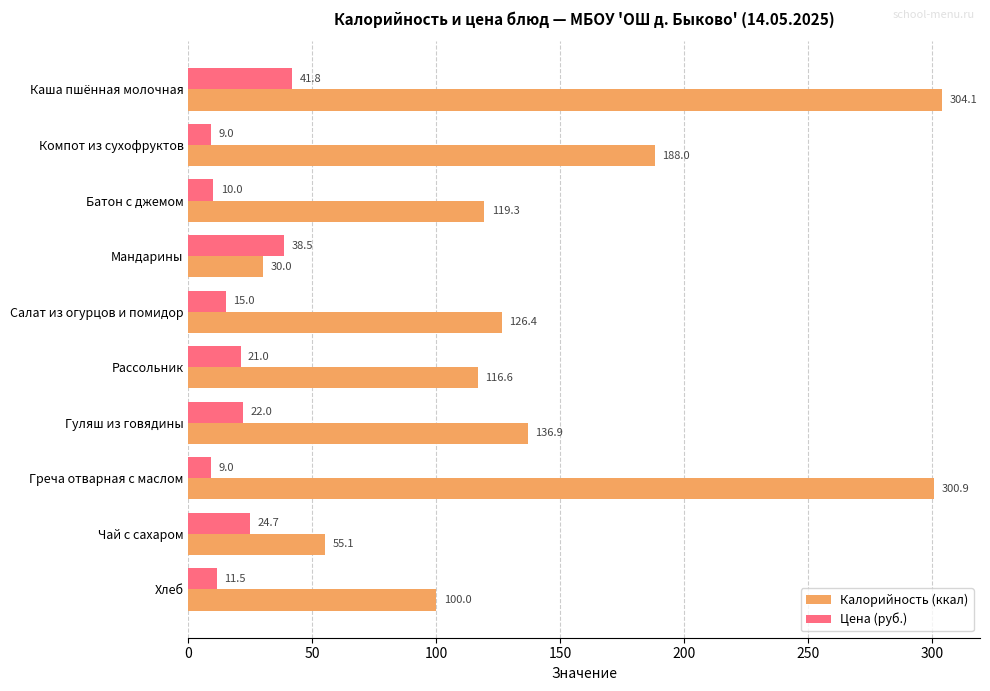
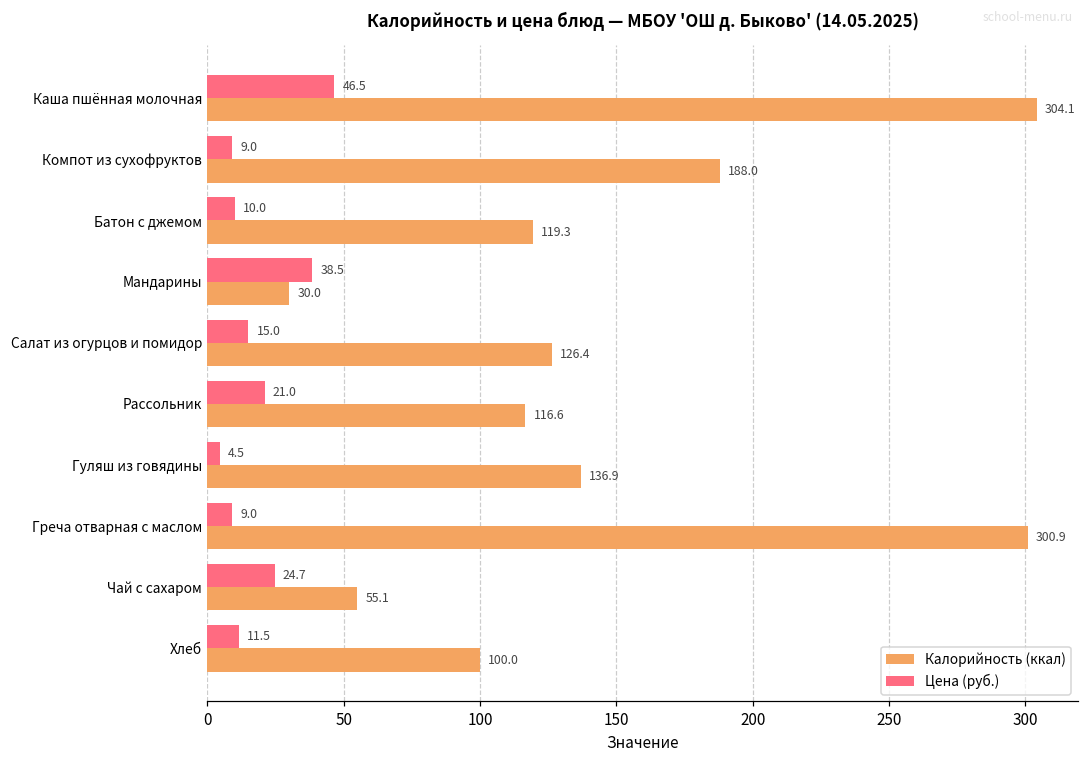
Цена (руб.), Каша пшённая молочная: 41.8 -> 46.5
Цена (руб.), Гуляш из говядины: 22.0 -> 4.5
